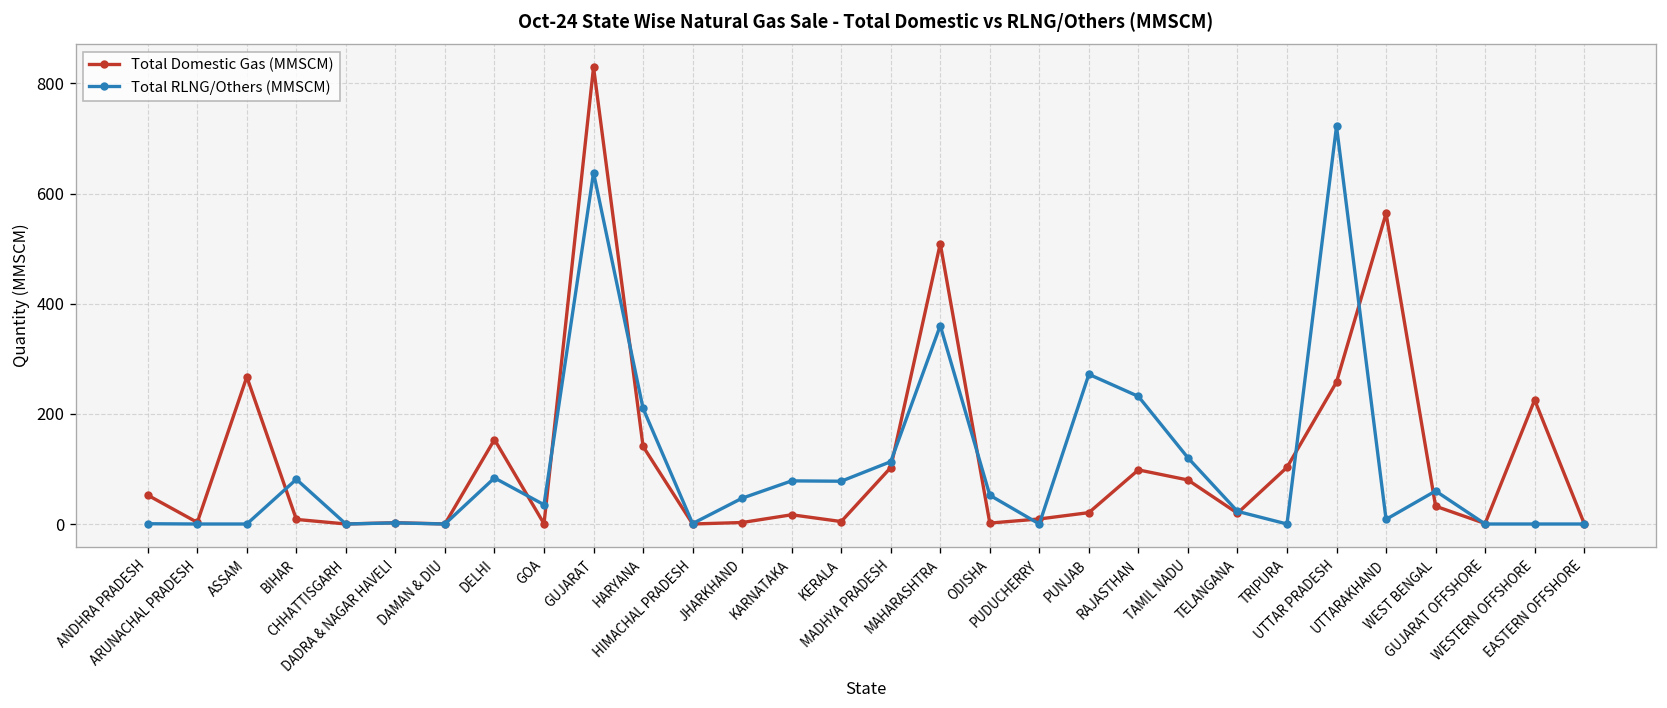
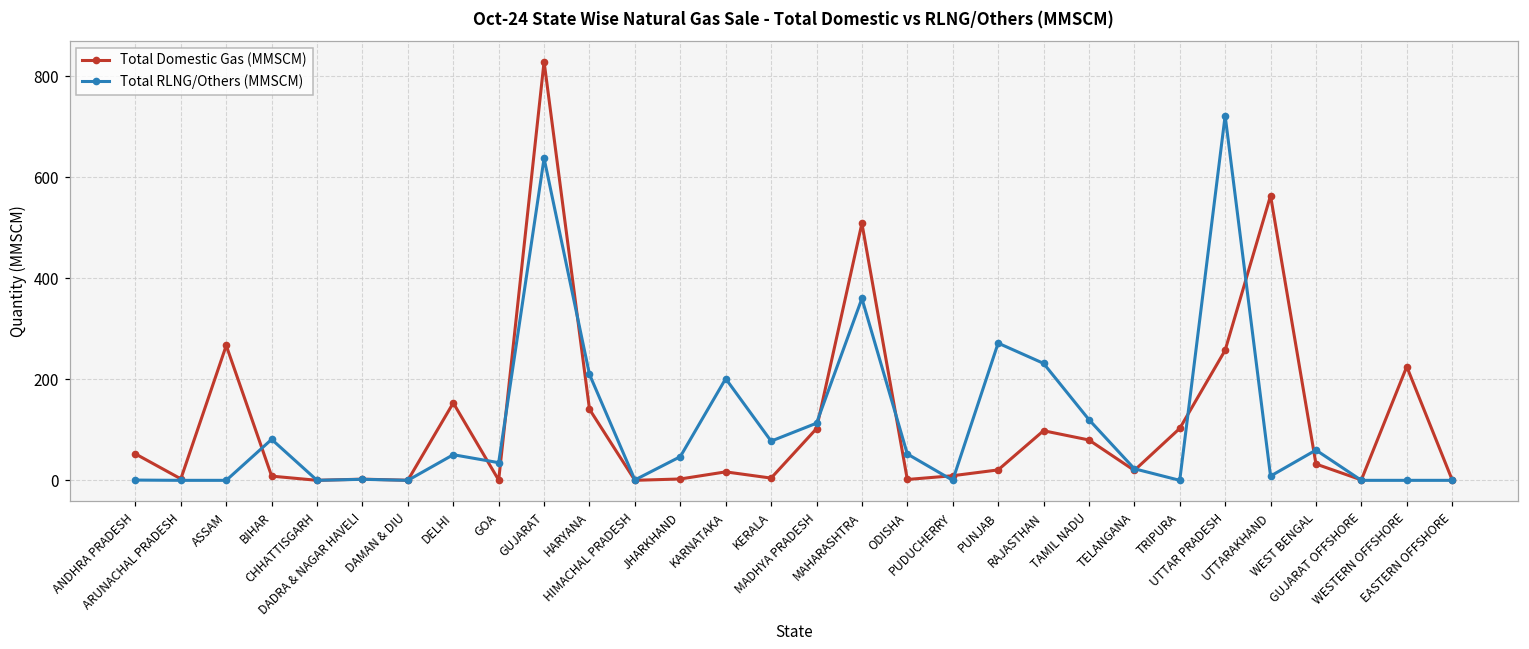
Total RLNG/Others (MMSCM), DELHI: 80 -> 50
Total RLNG/Others (MMSCM), KARNATAKA: 80 -> 200
